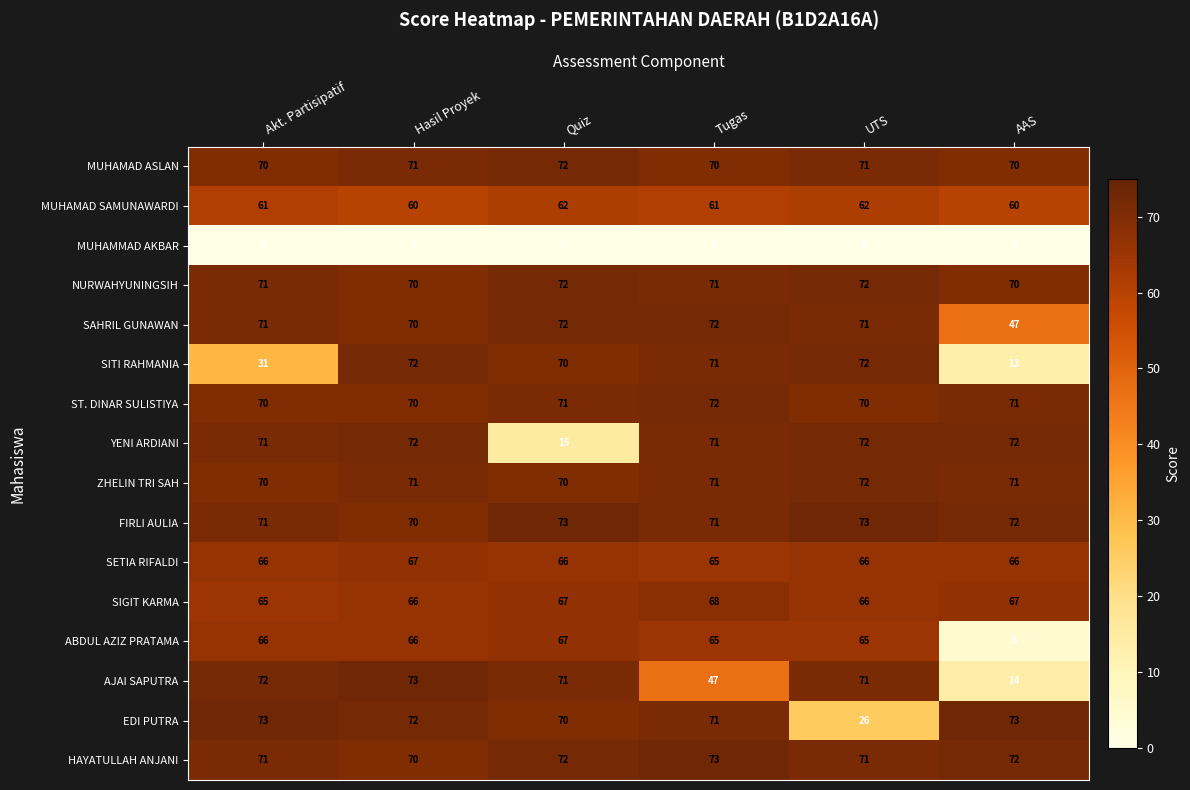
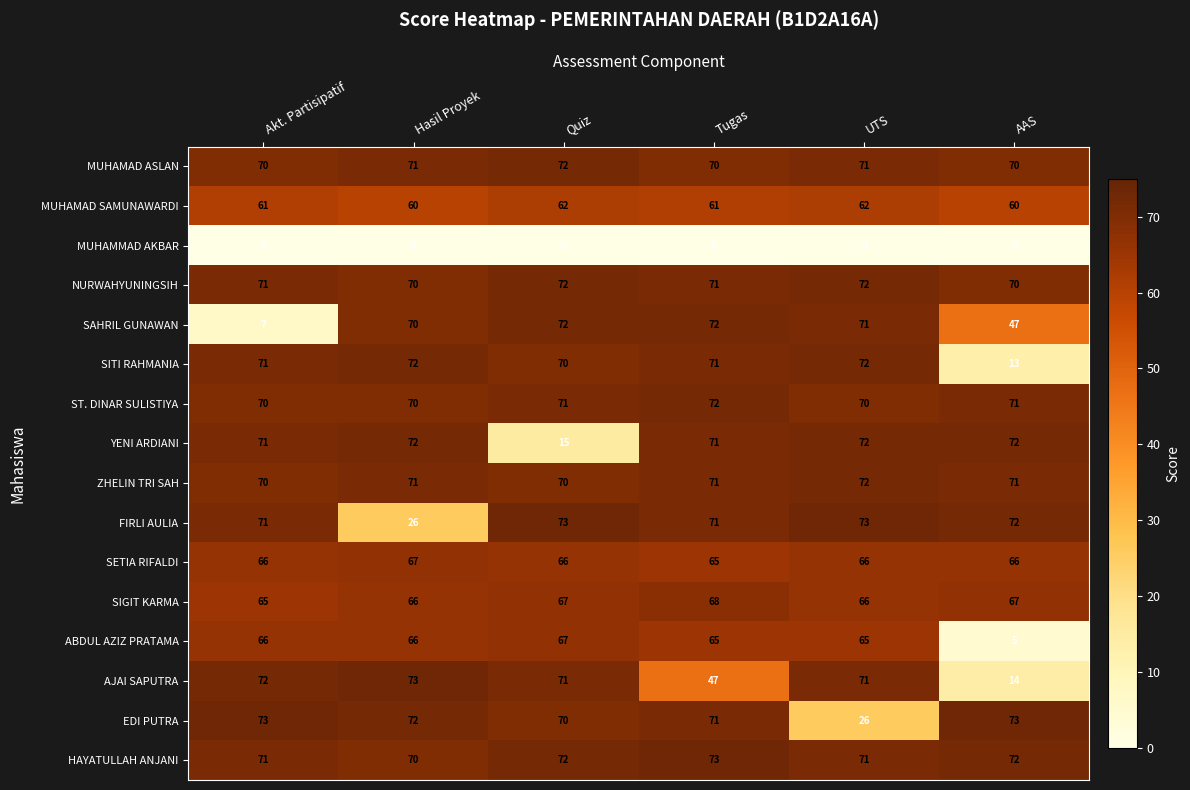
SAHRIL GUNAWAN, Akt. Partisipatif: 71 -> 7
SITI RAHMANIA, Akt. Partisipatif: 31 -> 71
FIRLI AULIA, Hasil Proyek: 70 -> 26
